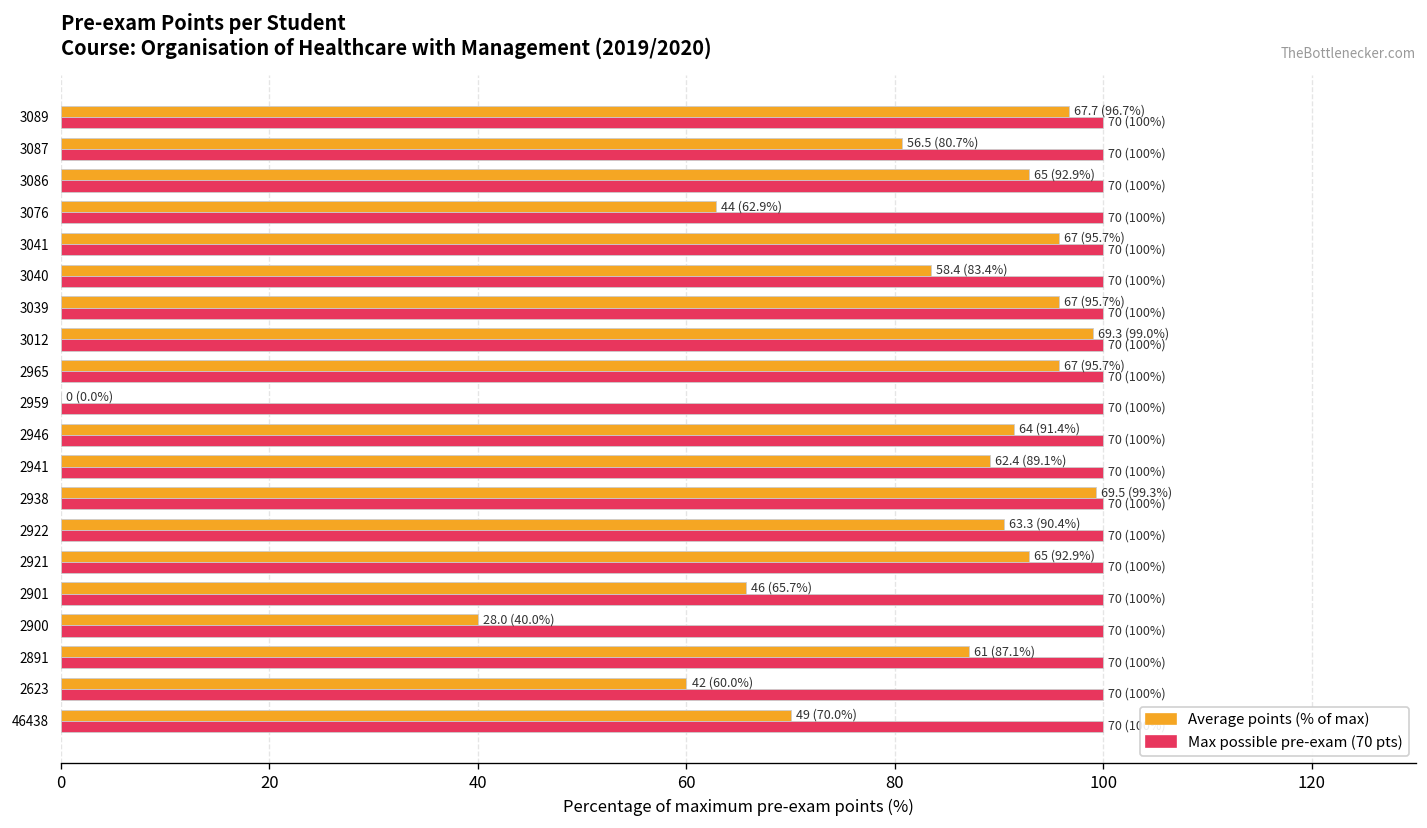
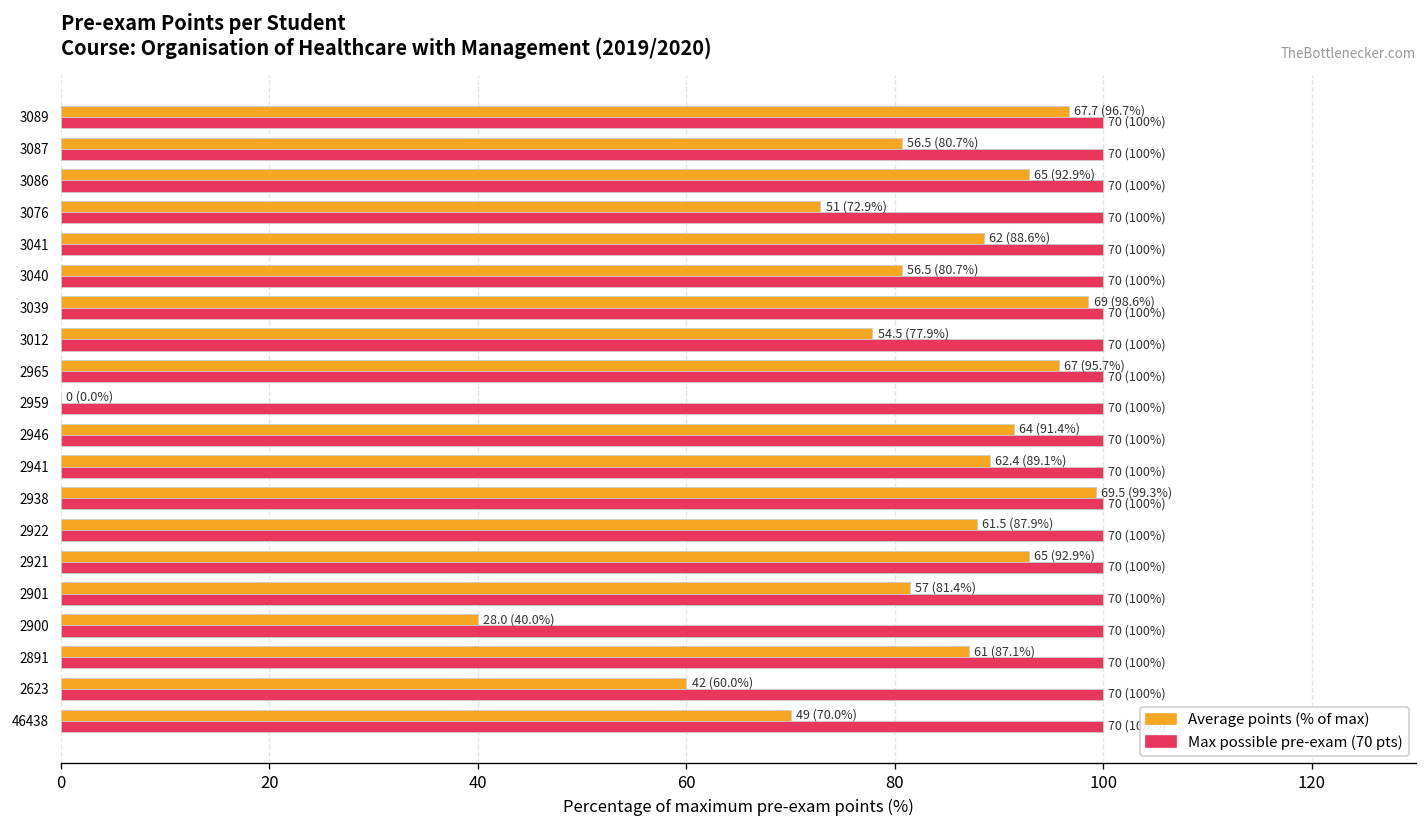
Average points (% of max), 3076: 44 (62.9%) -> 51 (72.9%)
Average points (% of max), 3041: 67 (95.7%) -> 62 (88.6%)
Average points (% of max), 3040: 58.4 (83.4%) -> 56.5 (80.7%)
Average points (% of max), 3039: 67 (95.7%) -> 69 (98.6%)
Average points (% of max), 3012: 69.3 (99.0%) -> 54.5 (77.9%)
Average points (% of max), 2922: 63.3 (90.4%) -> 61.5 (87.9%)
Average points (% of max), 2901: 46 (65.7%) -> 57 (81.4%)
